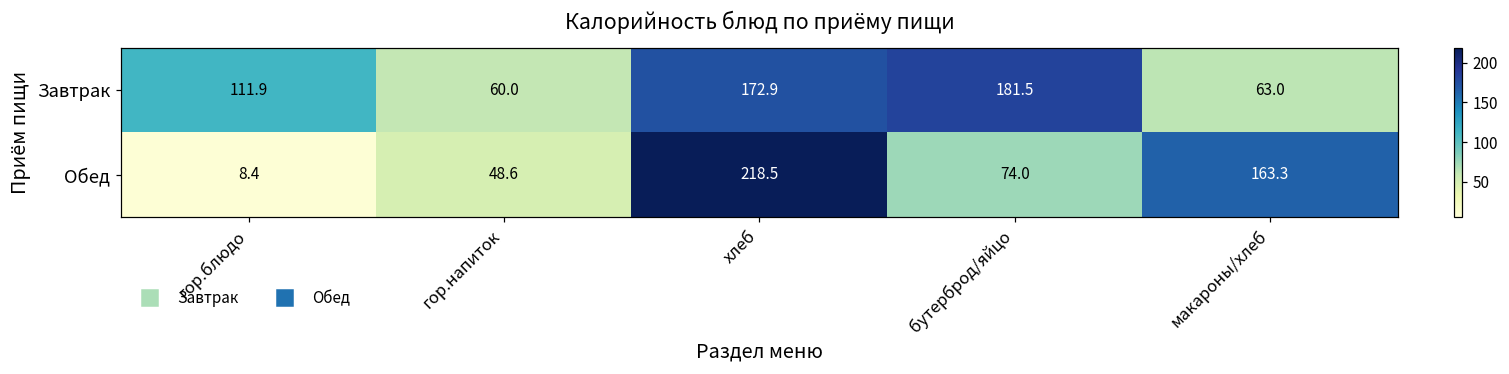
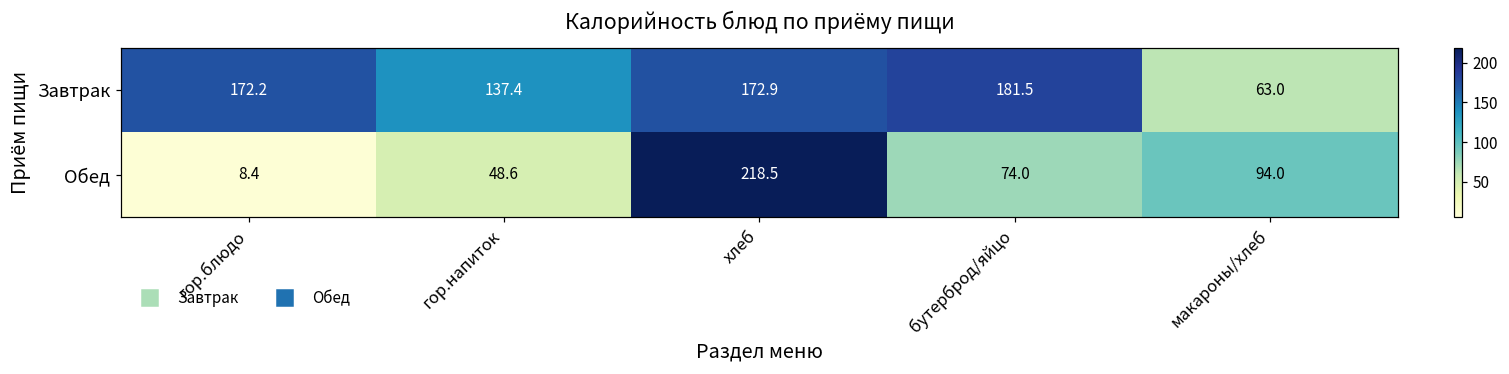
Завтрак, гор.блюдо: 111.9 -> 172.2
Завтрак, гор.напиток: 60.0 -> 137.4
Обед, макароны/хлеб: 163.3 -> 94.0
